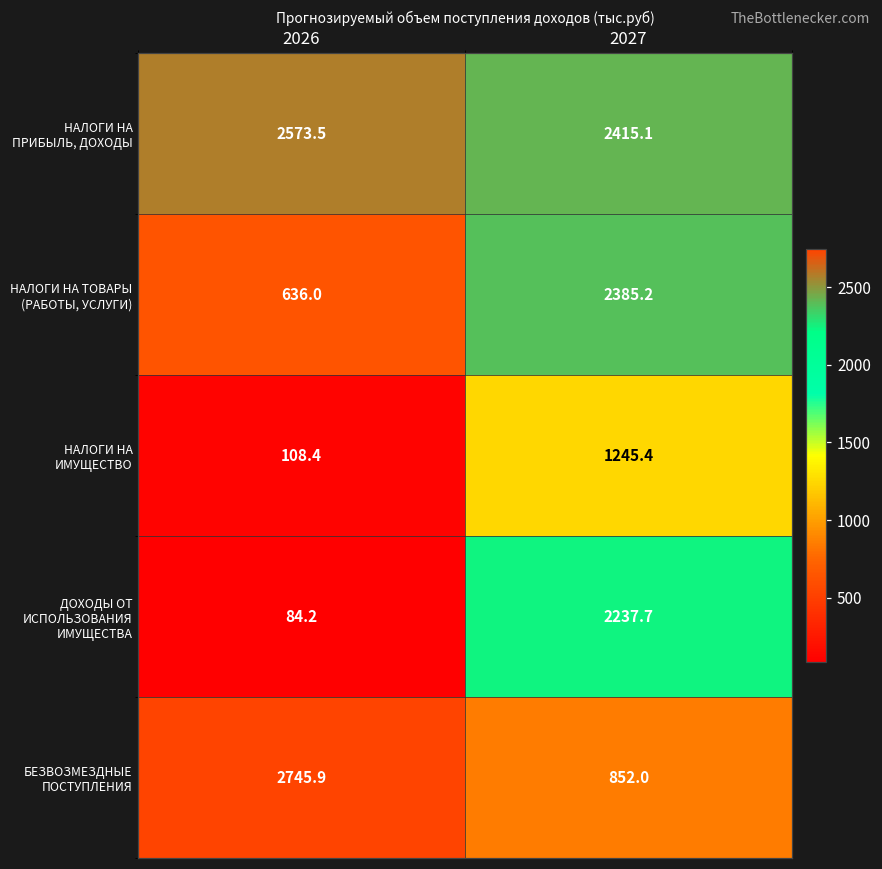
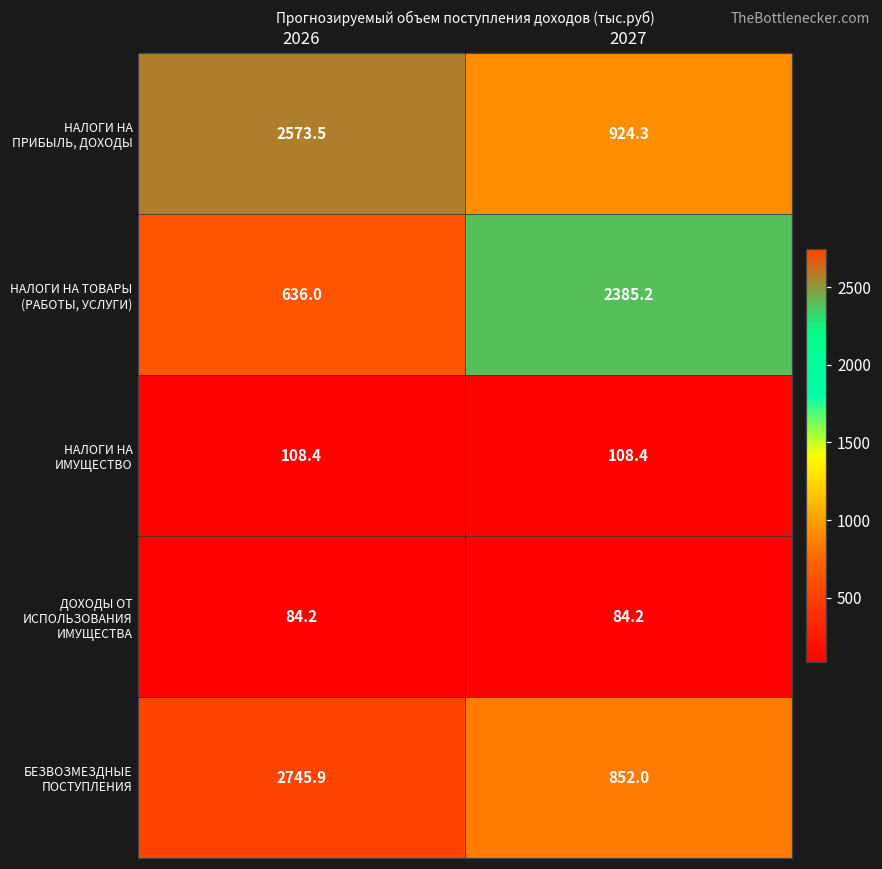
НАЛОГИ НА ПРИБЫЛЬ, ДОХОДЫ, 2027: 2415.1 -> 924.3
НАЛОГИ НА ИМУЩЕСТВО, 2027: 1245.4 -> 108.4
ДОХОДЫ ОТ ИСПОЛЬЗОВАНИЯ ИМУЩЕСТВА, 2027: 2237.7 -> 84.2
